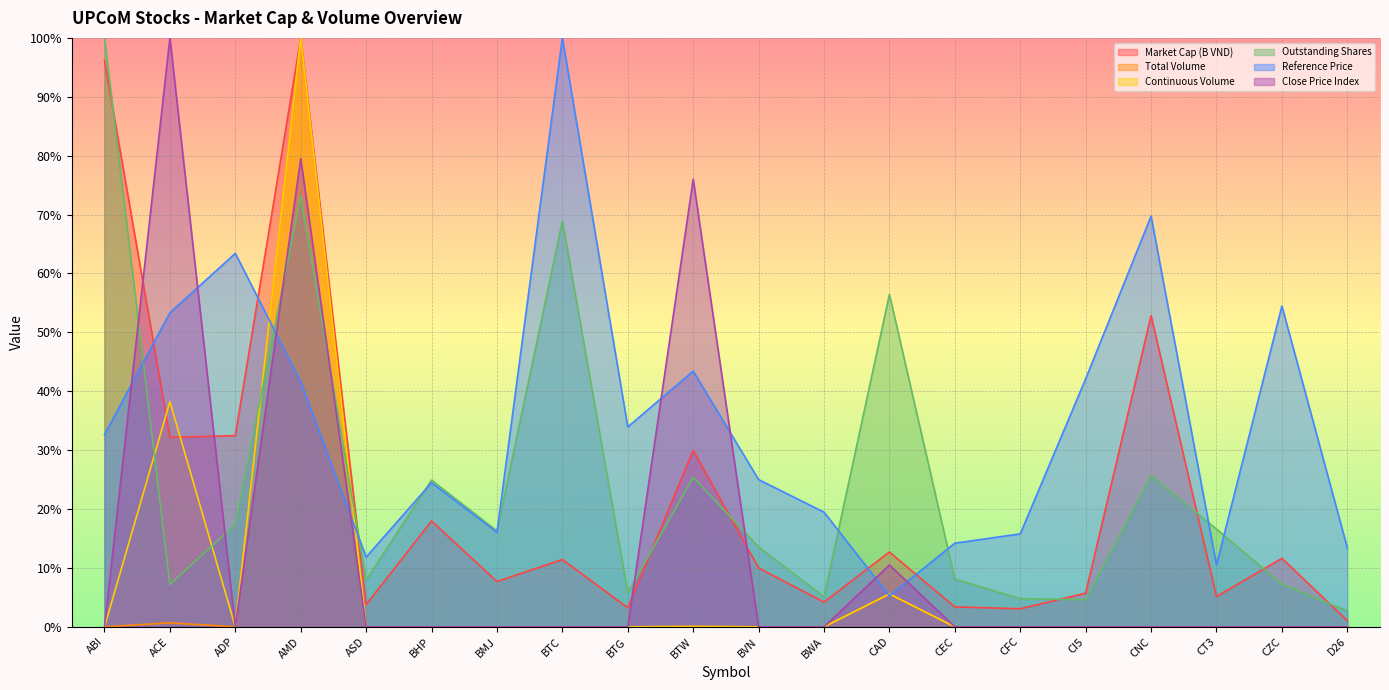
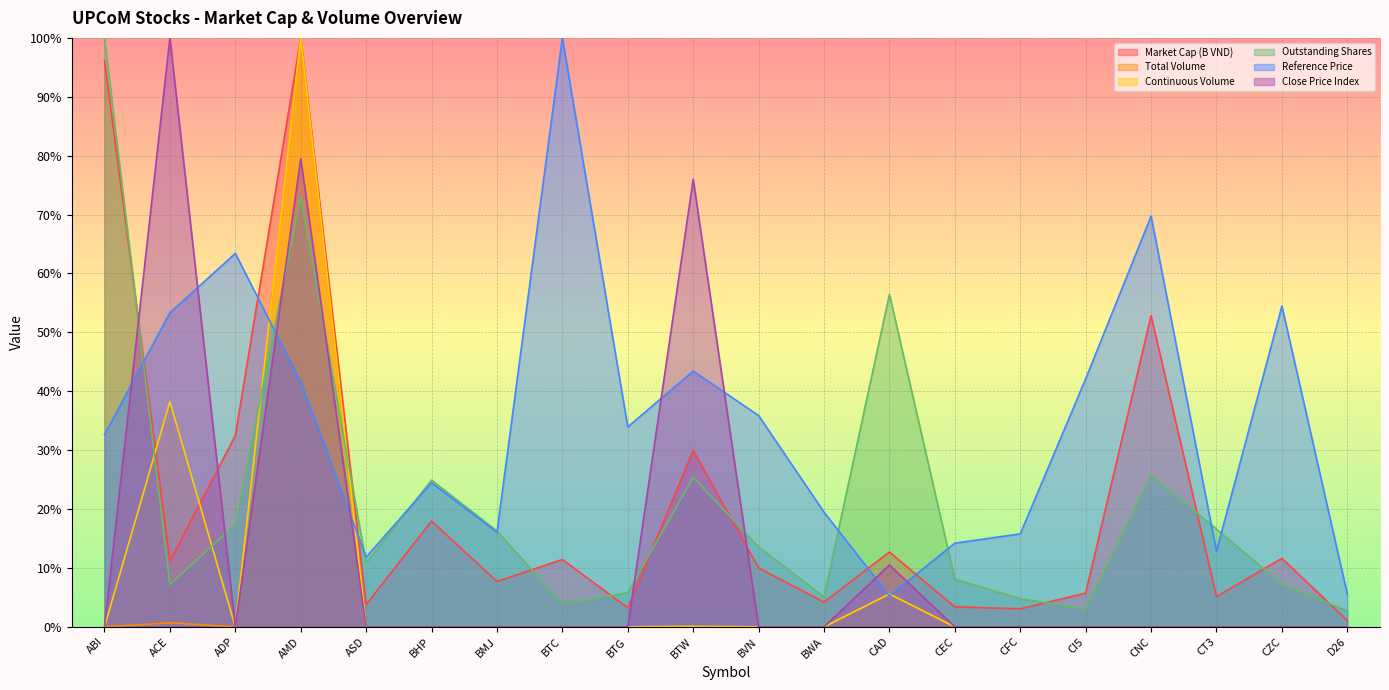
Market Cap (B VND), ACE: 32% -> 11%
Outstanding Shares, ASD: 8% -> 11%
Outstanding Shares, BTC: 69% -> 4%
Reference Price, BVN: 25% -> 36%
Outstanding Shares, CI5: 5% -> 3%
Reference Price, CT3: 11% -> 13%
Reference Price, D26: 13% -> 6%
